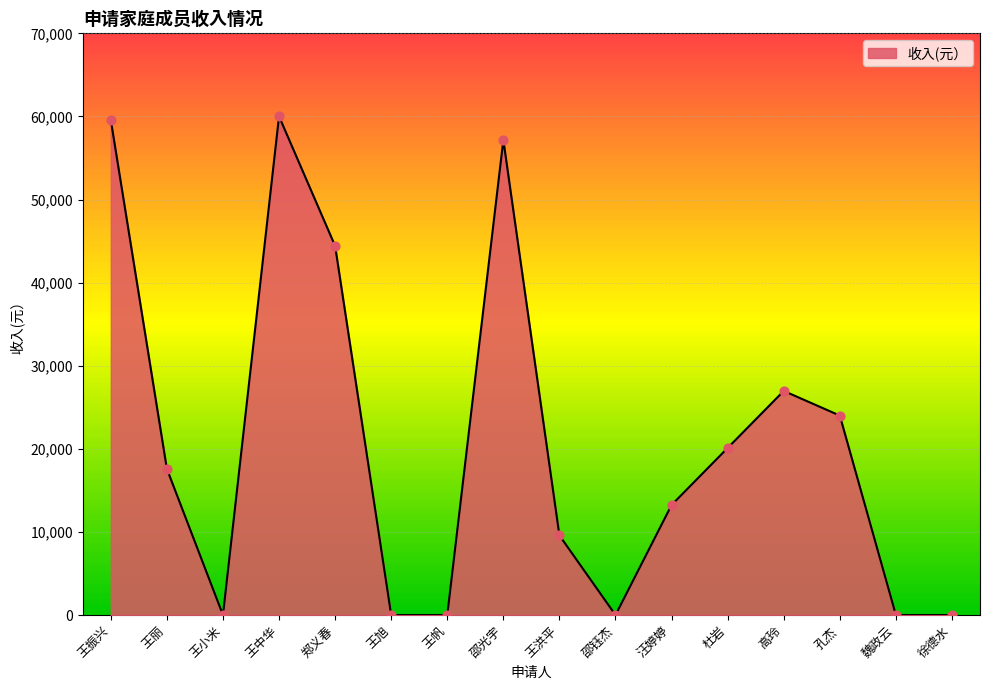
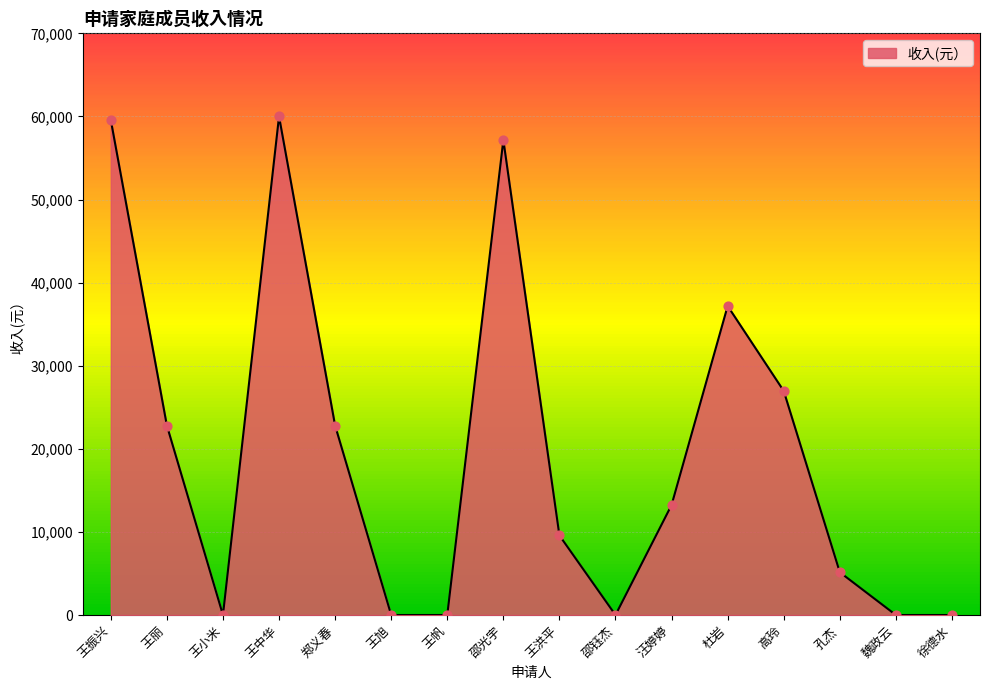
王丽: 18,000 -> 23,000
郑义春: 44,000 -> 23,000
杜岩: 20,000 -> 37,000
孔杰: 24,000 -> 5,000
